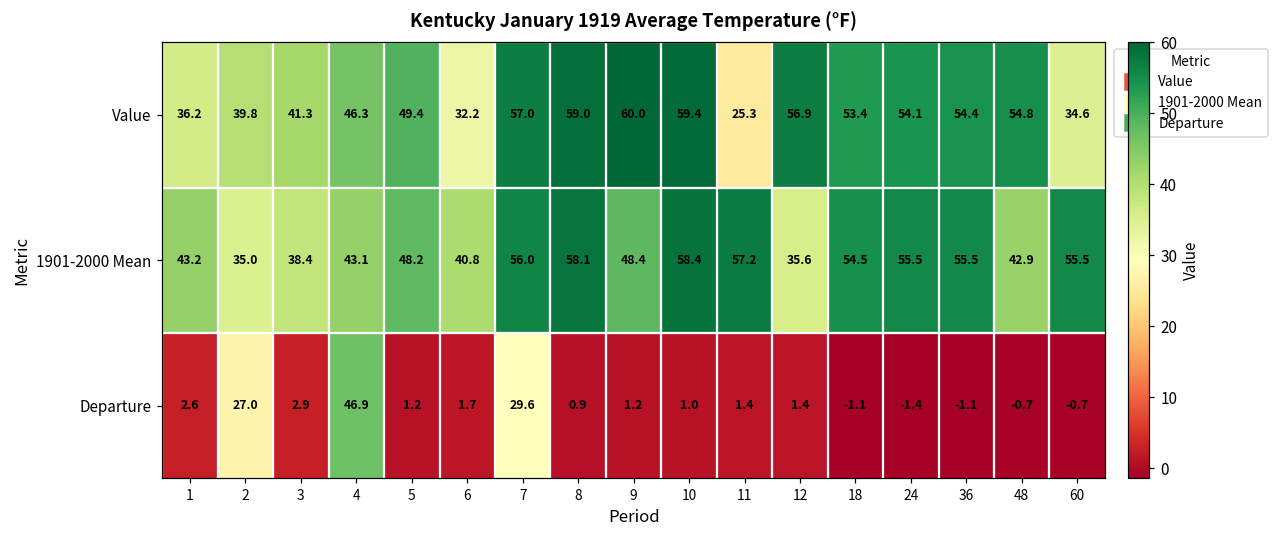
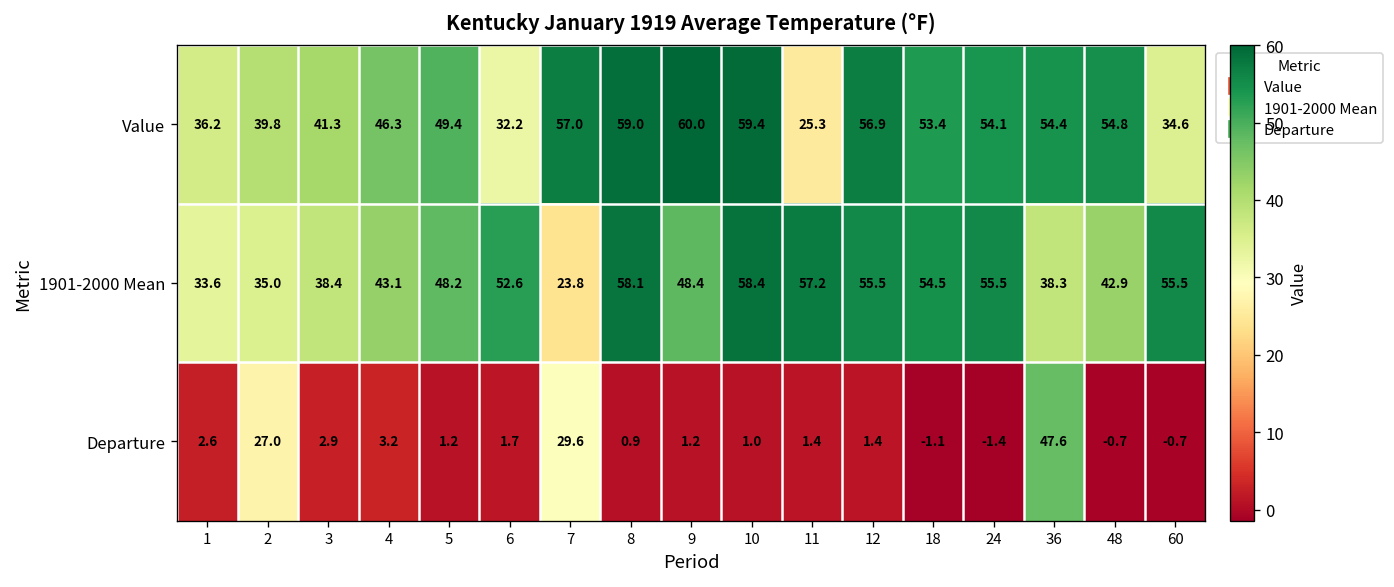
1901-2000 Mean, 1: 43.2 -> 33.6
1901-2000 Mean, 6: 40.8 -> 52.6
1901-2000 Mean, 7: 56.0 -> 23.8
1901-2000 Mean, 12: 35.6 -> 55.5
1901-2000 Mean, 36: 55.5 -> 38.3
Departure, 4: 46.9 -> 3.2
Departure, 36: -1.1 -> 47.6
